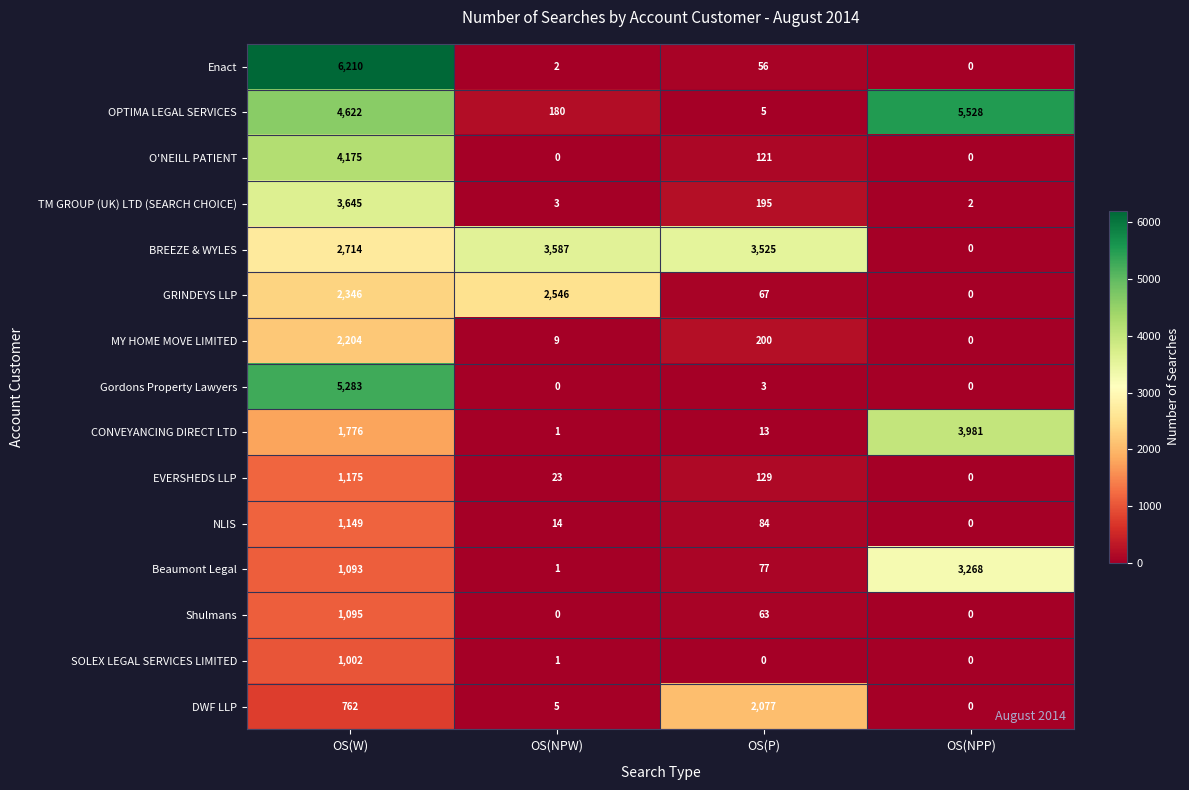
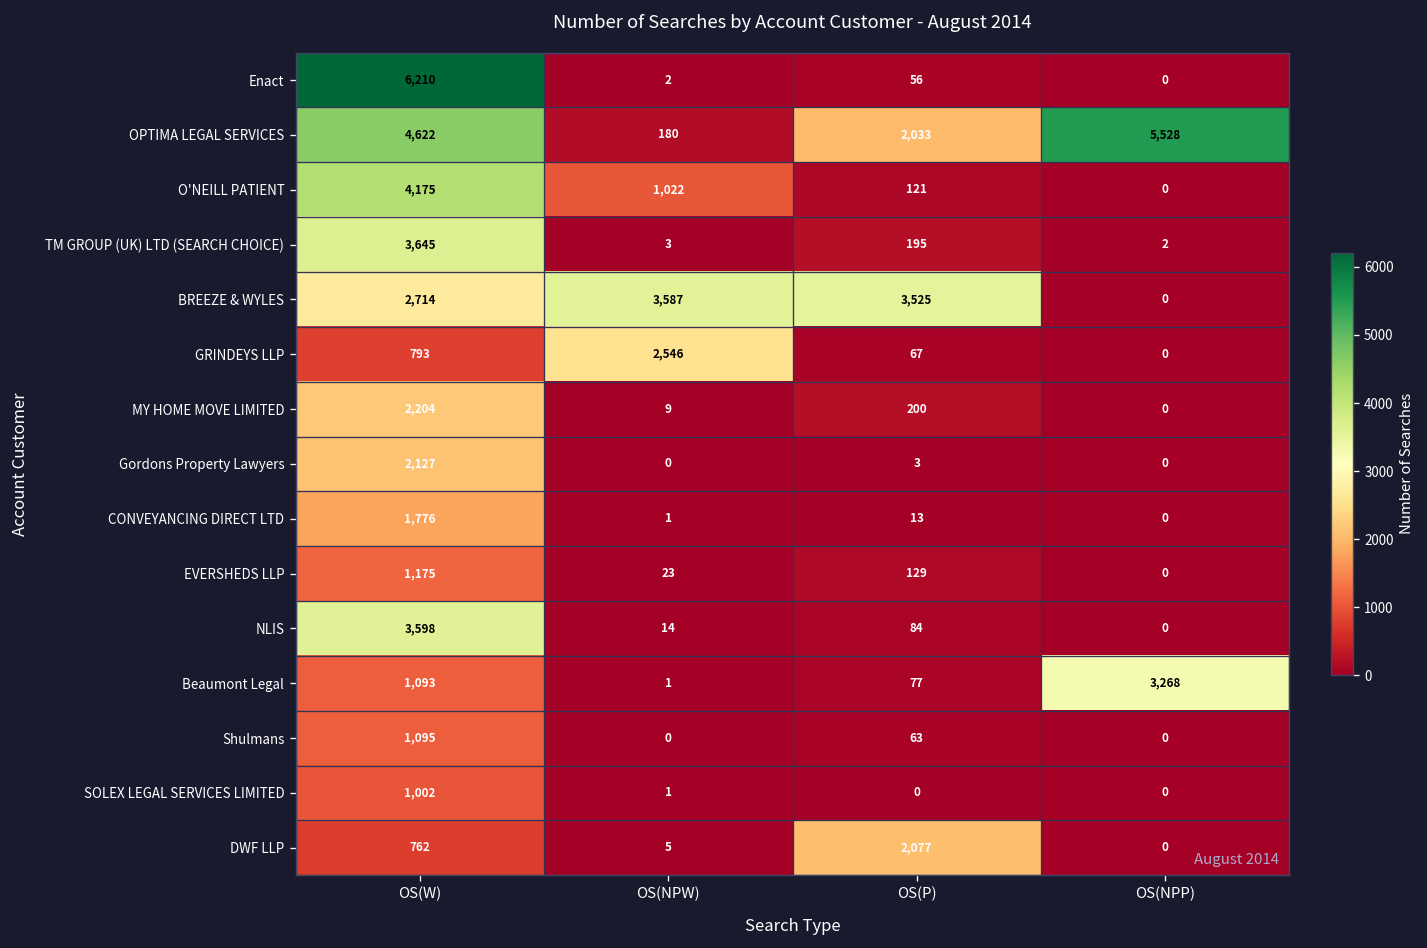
OPTIMA LEGAL SERVICES, OS(P): 5 -> 2,033
O'NEILL PATIENT, OS(NPW): 0 -> 1,022
GRINDEYS LLP, OS(W): 2,346 -> 793
Gordons Property Lawyers, OS(W): 5,283 -> 2,127
CONVEYANCING DIRECT LTD, OS(NPP): 3,981 -> 0
NLIS, OS(W): 1,149 -> 3,598
